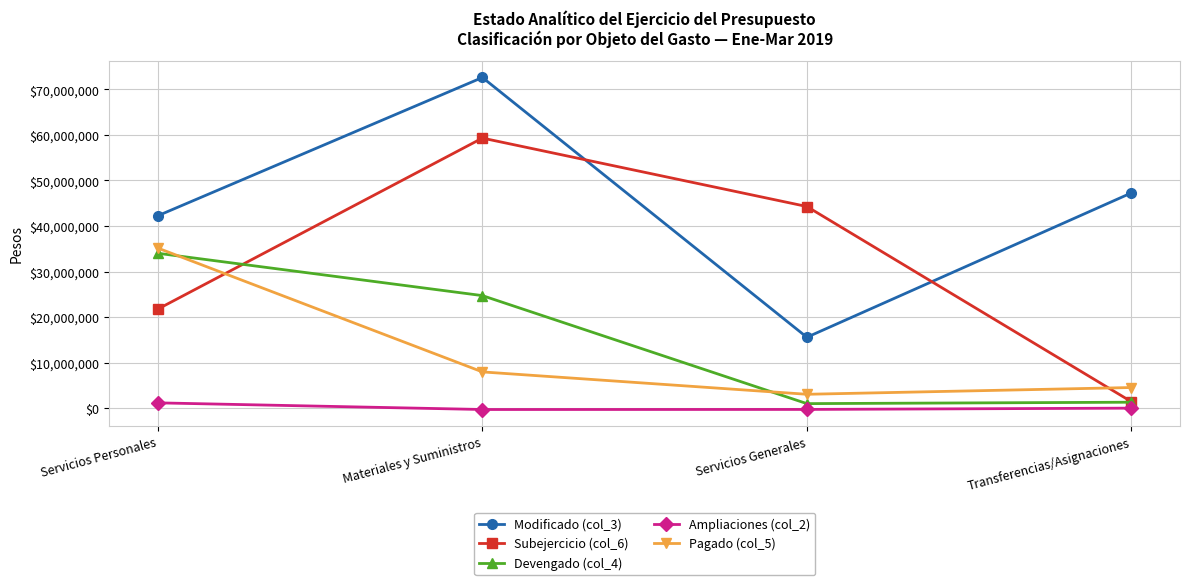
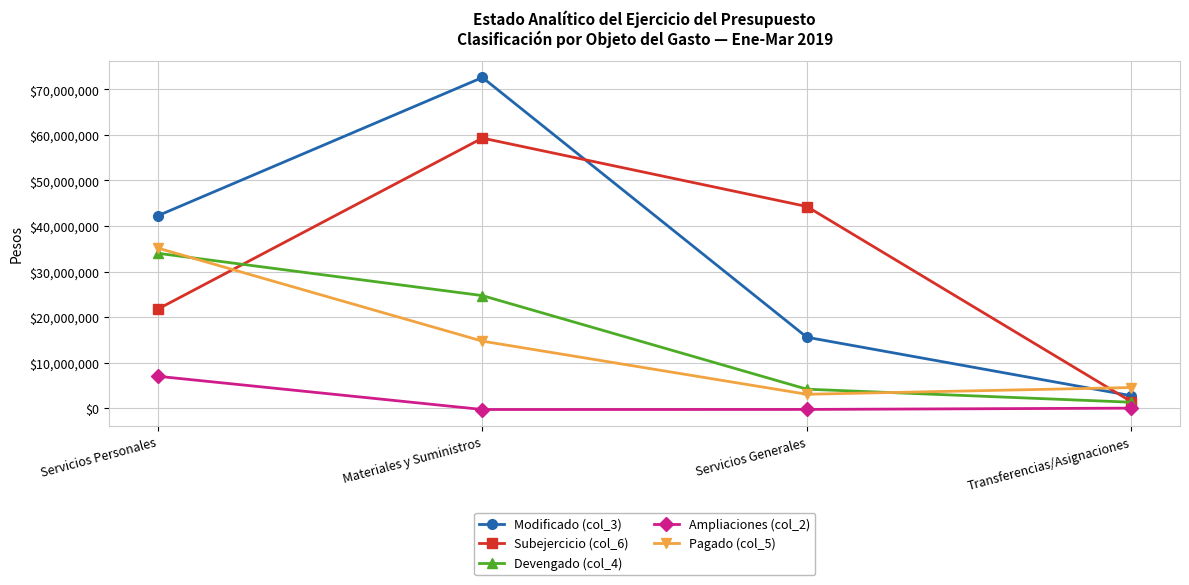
Ampliaciones (col_2), Servicios Personales: $1,000,000 -> $7,000,000
Pagado (col_5), Materiales y Suministros: $8,000,000 -> $15,000,000
Devengado (col_4), Servicios Generales: $1,000,000 -> $4,000,000
Modificado (col_3), Transferencias/Asignaciones: $47,000,000 -> $3,000,000
